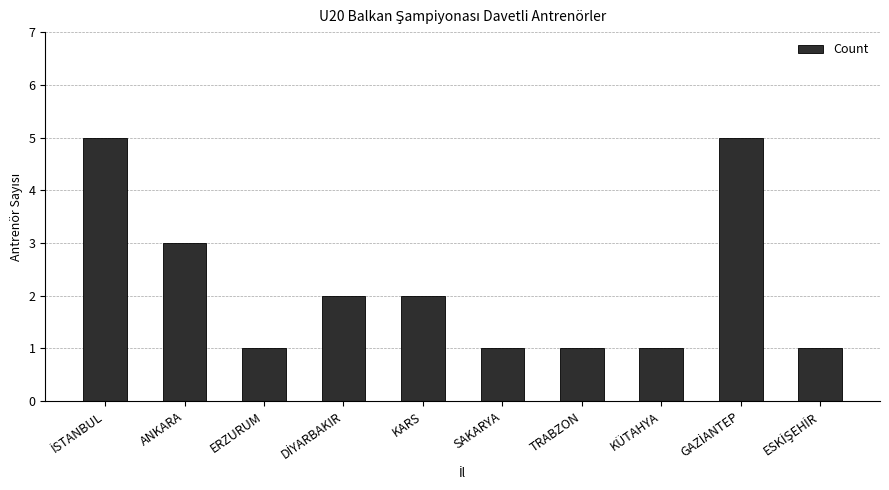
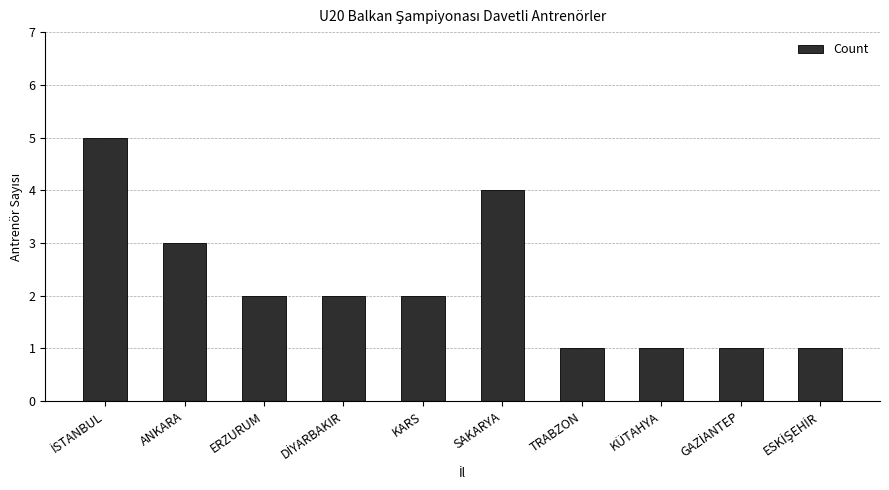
ERZURUM: 1 -> 2
SAKARYA: 1 -> 4
GAZİANTEP: 5 -> 1
